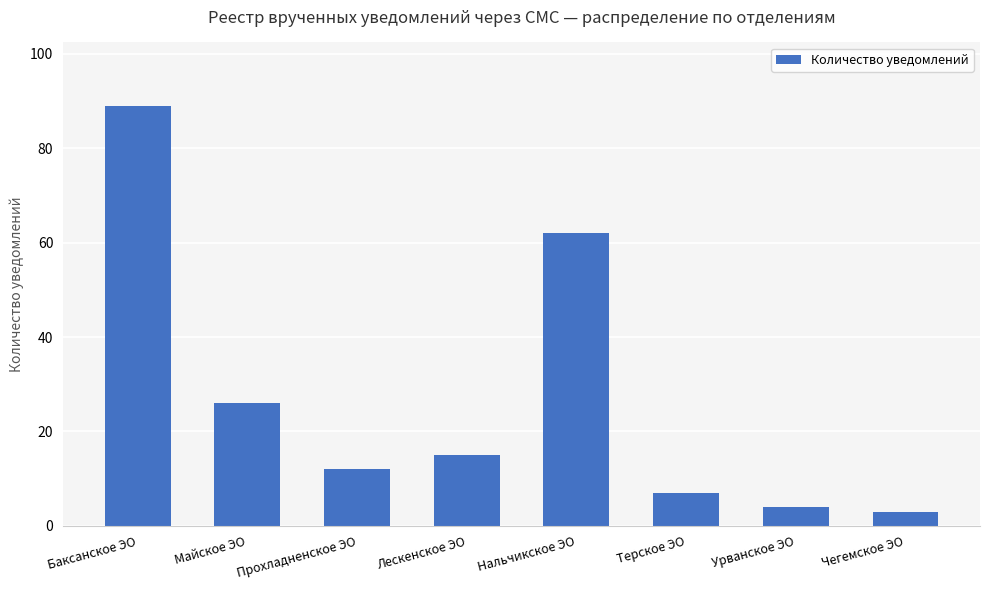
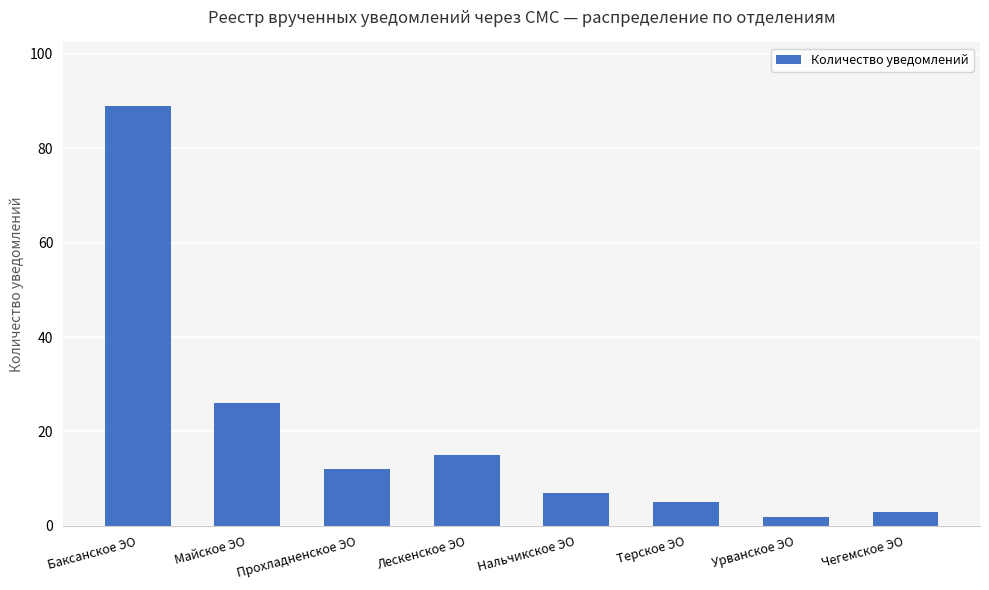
Нальчикское ЭО: 62 -> 7
Терское ЭО: 7 -> 5
Урванское ЭО: 4 -> 2
